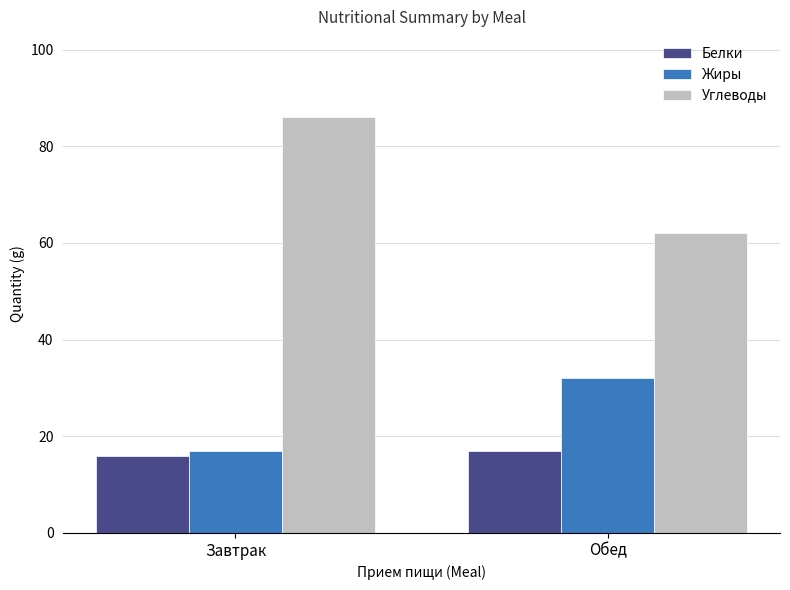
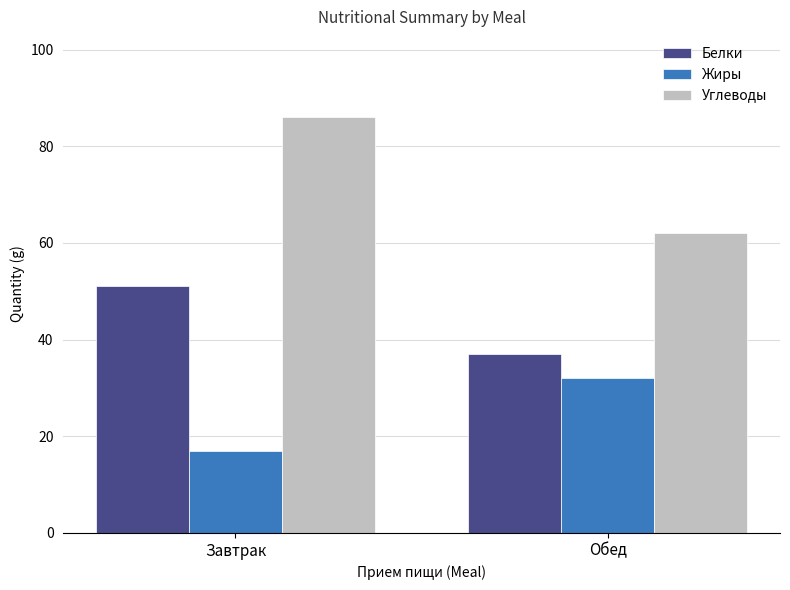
Белки, Завтрак: 16 -> 51
Белки, Обед: 17 -> 37
